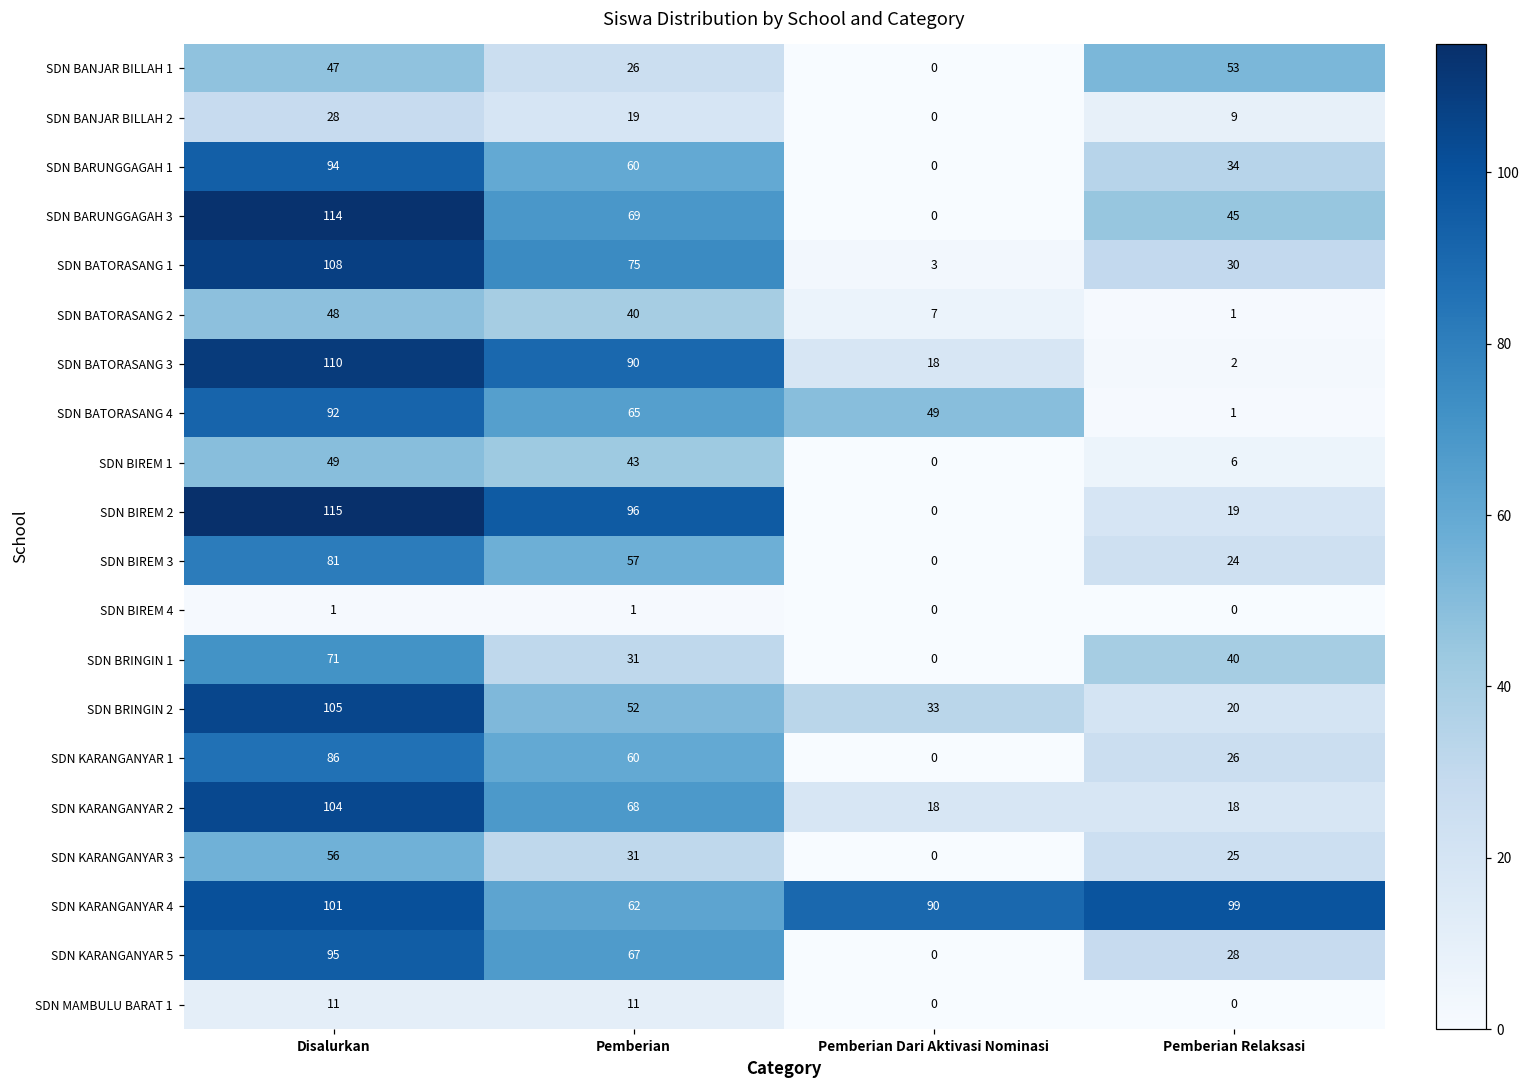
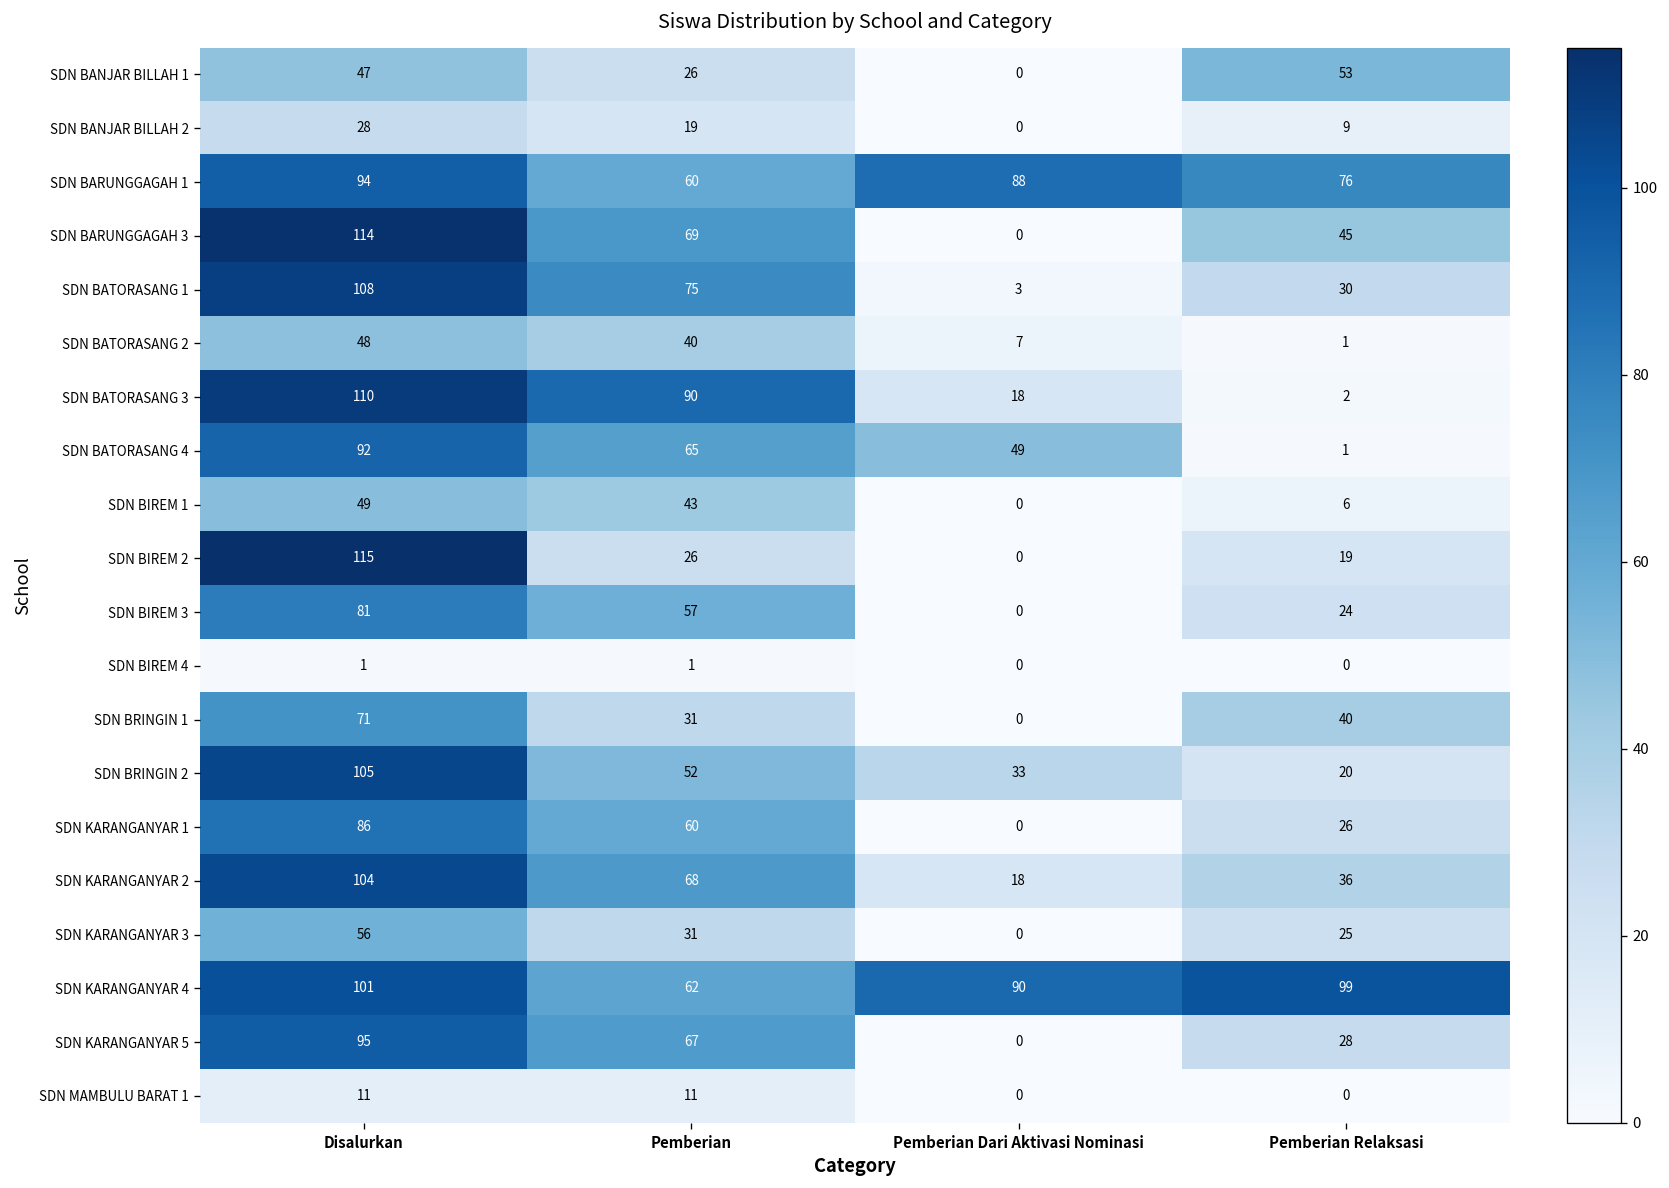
SDN BARUNGGAGAH 1, Pemberian Dari Aktivasi Nominasi: 0 -> 88
SDN BARUNGGAGAH 1, Pemberian Relaksasi: 34 -> 76
SDN BIREM 2, Pemberian: 96 -> 26
SDN KARANGANYAR 2, Pemberian Relaksasi: 18 -> 36
